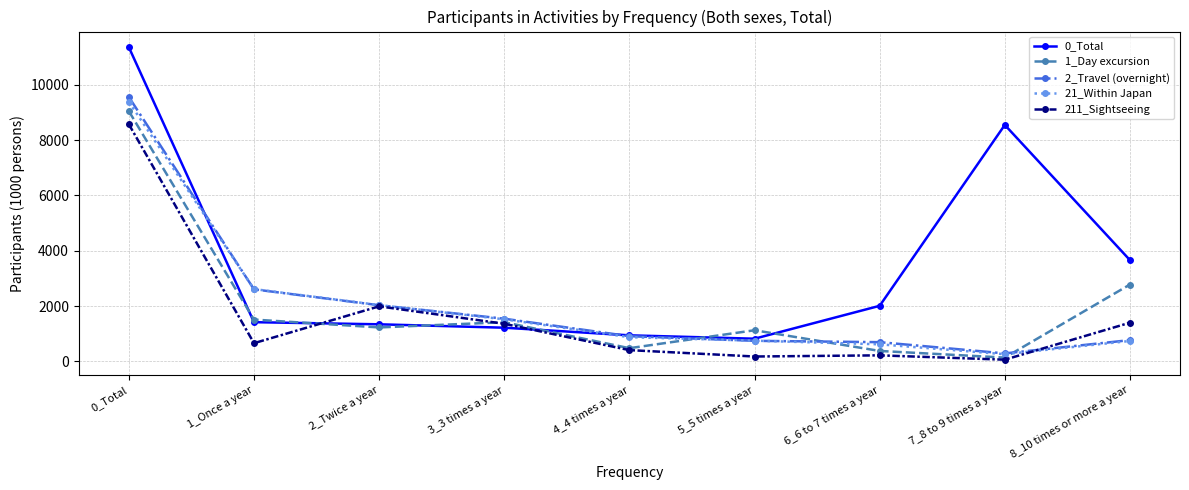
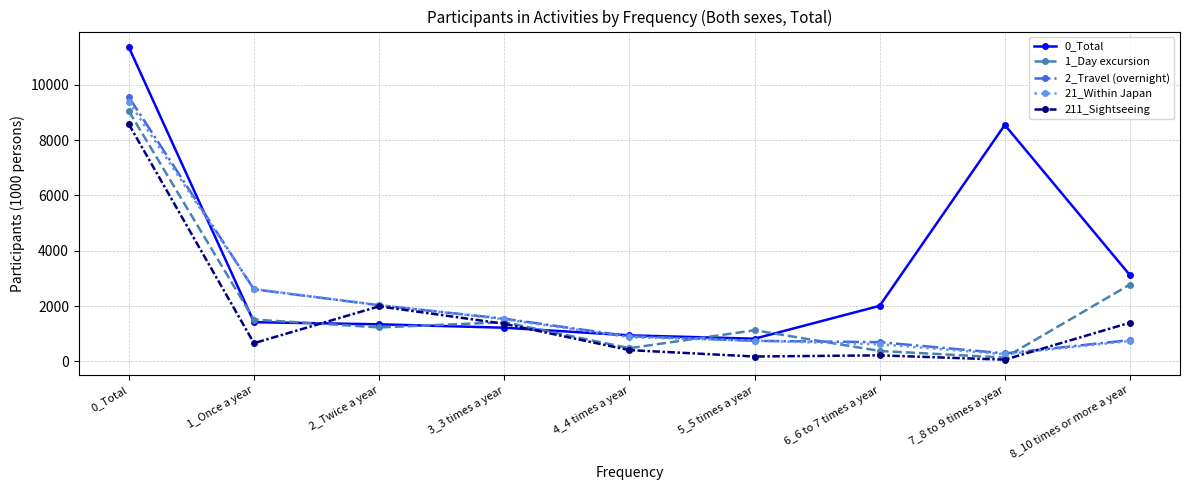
0_Total, 8_10 times or more a year: 3700 -> 3100
